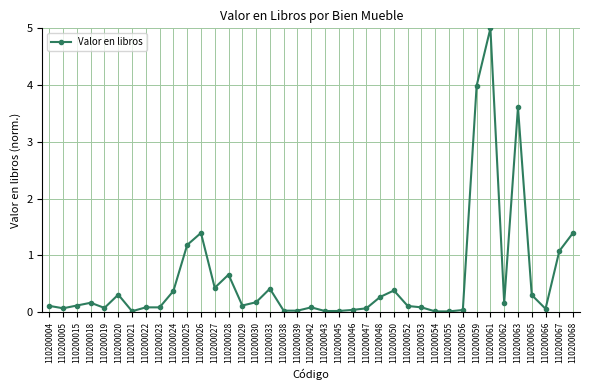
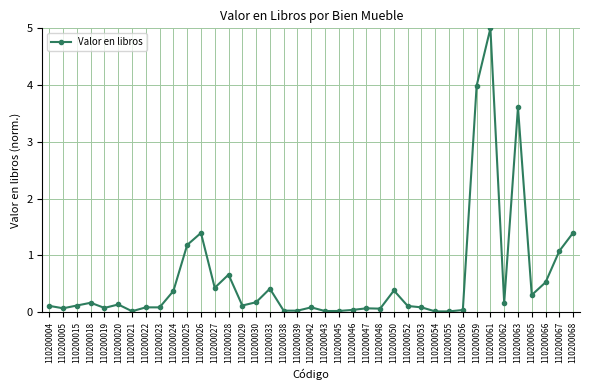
110200020: 0.3 -> 0.1
110200048: 0.3 -> 0.1
110200066: 0.1 -> 0.5
